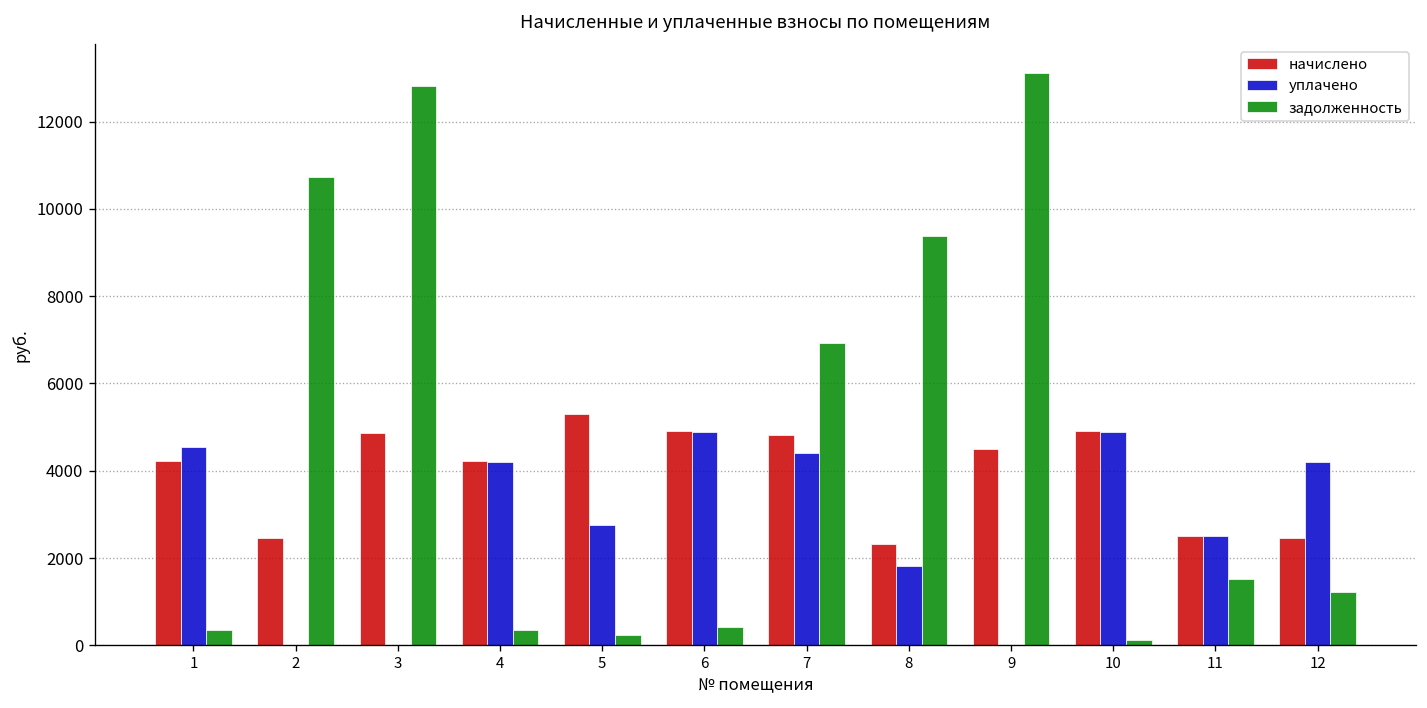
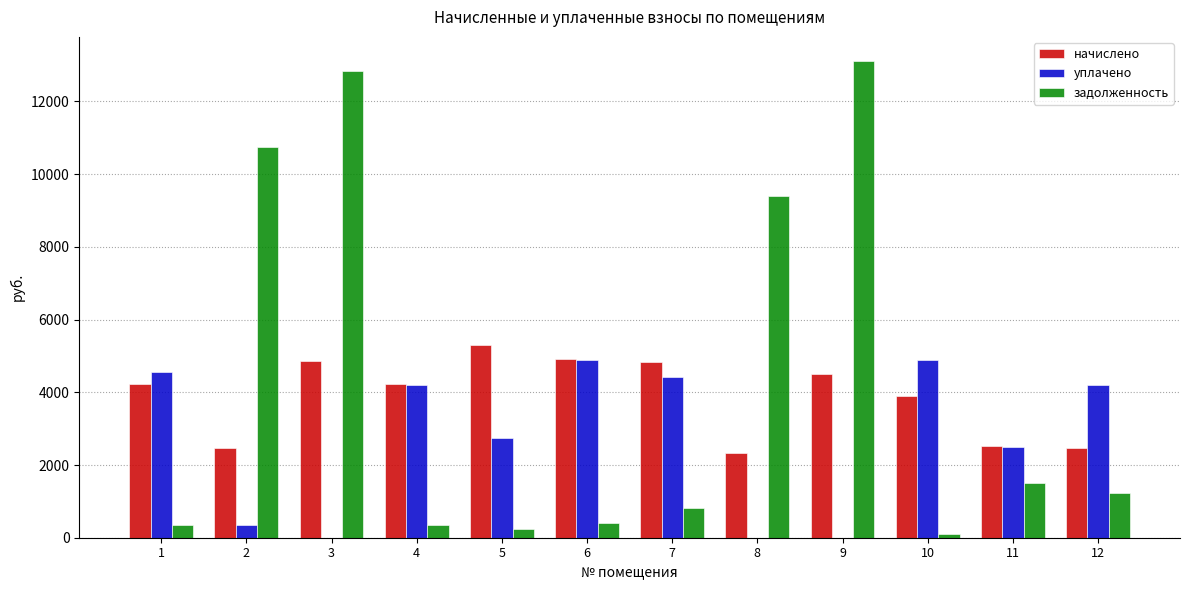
уплачено, 2: 0 -> 300
задолженность, 7: 6900 -> 800
уплачено, 8: 1800 -> 0
начислено, 10: 4900 -> 3900
